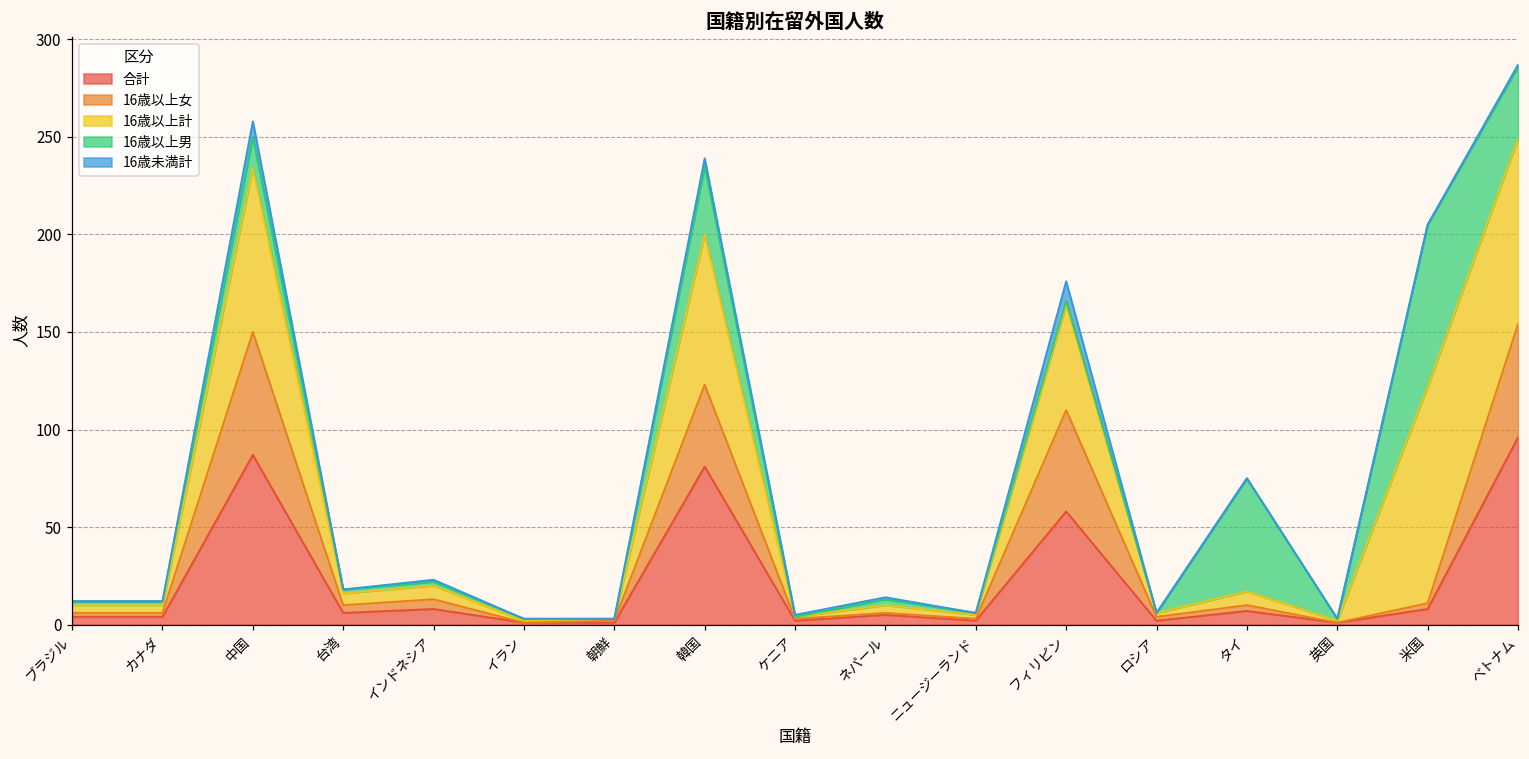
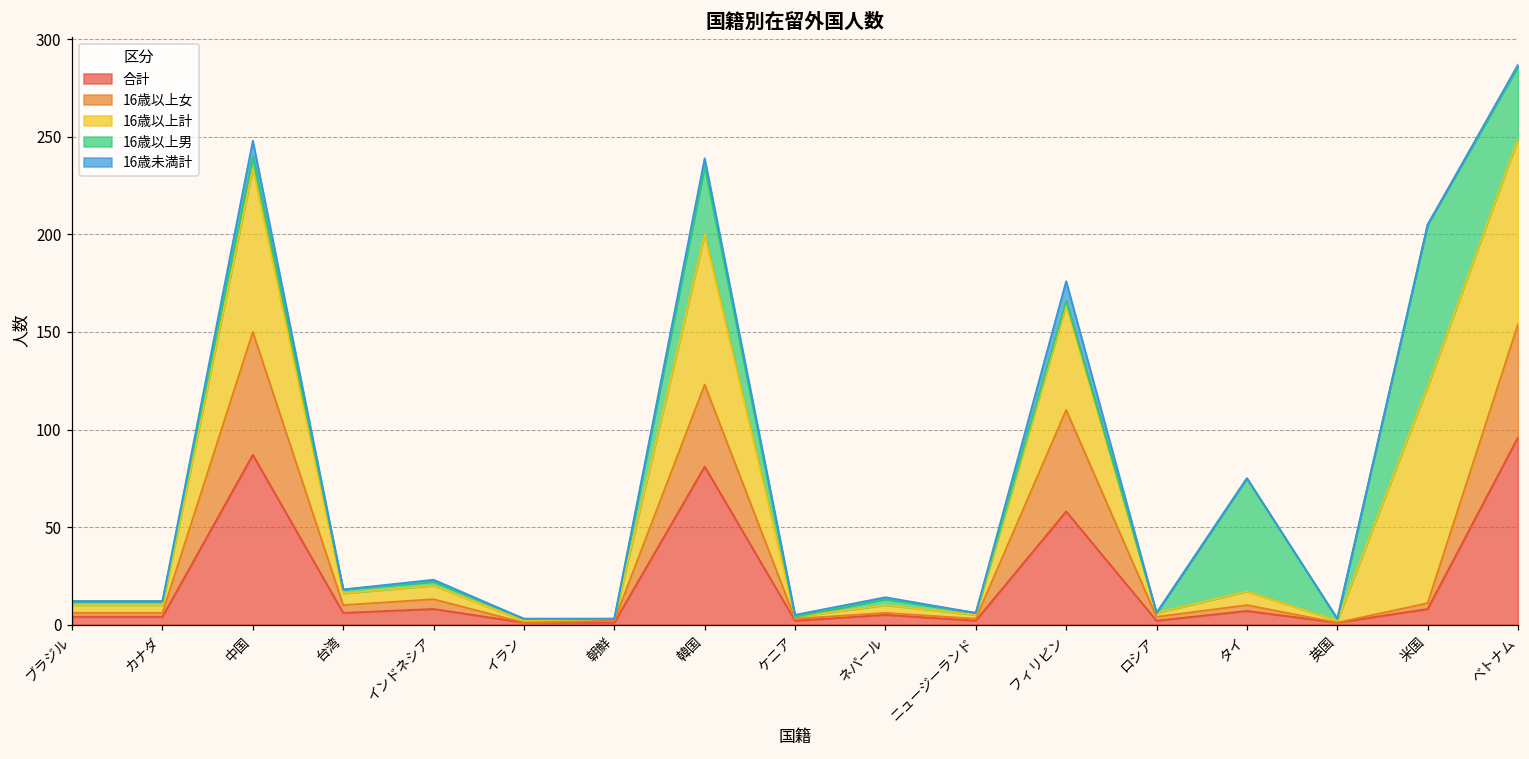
16歳以上男, 中国: 16 -> 6
